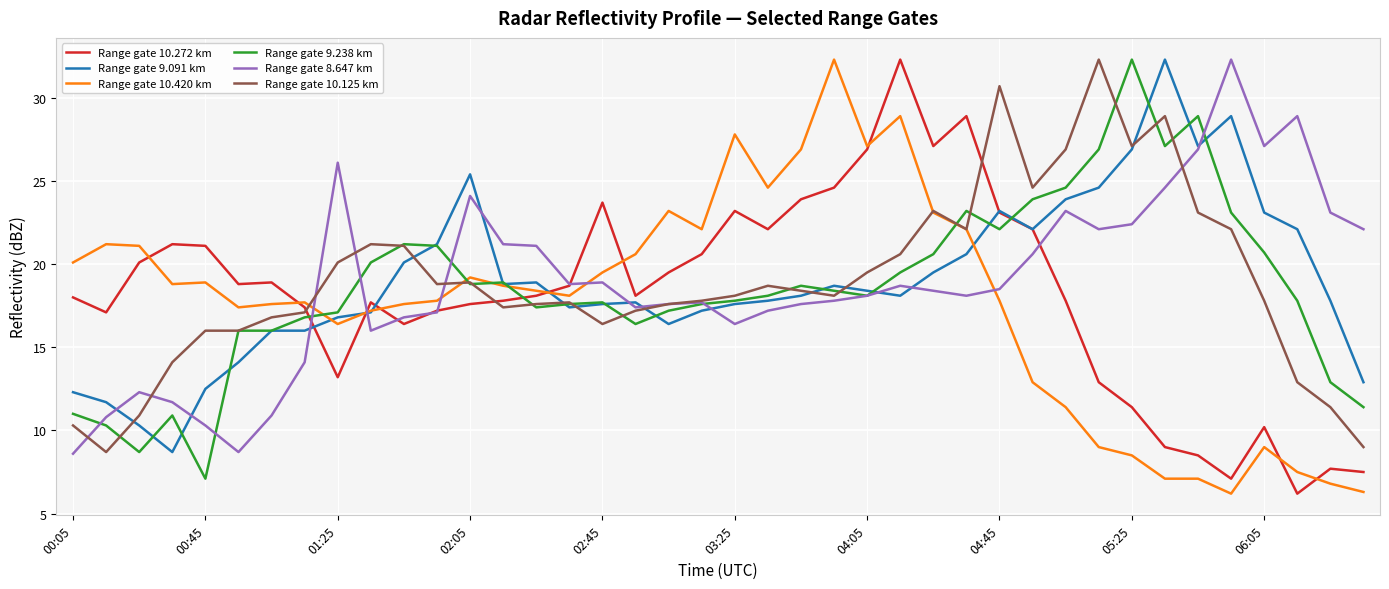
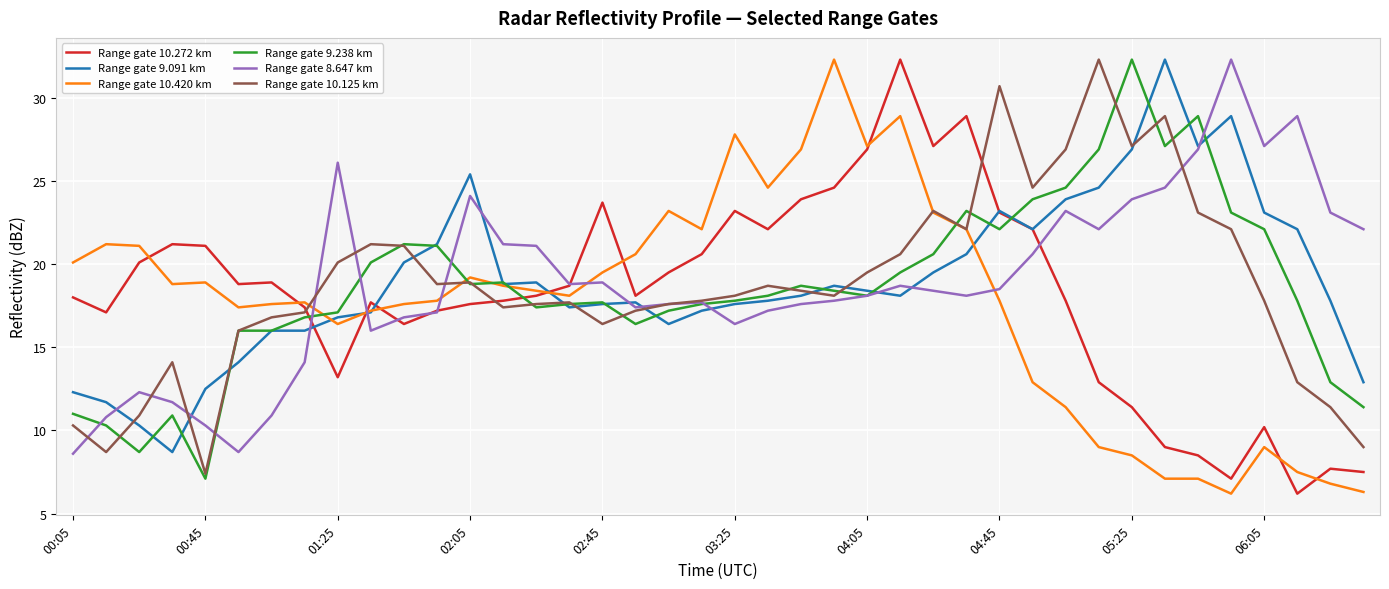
Range gate 10.125 km, 00:45: 16.0 -> 7.4
Range gate 8.647 km, 05:25: 22.4 -> 23.9
Range gate 9.238 km, 06:05: 20.7 -> 22.1
